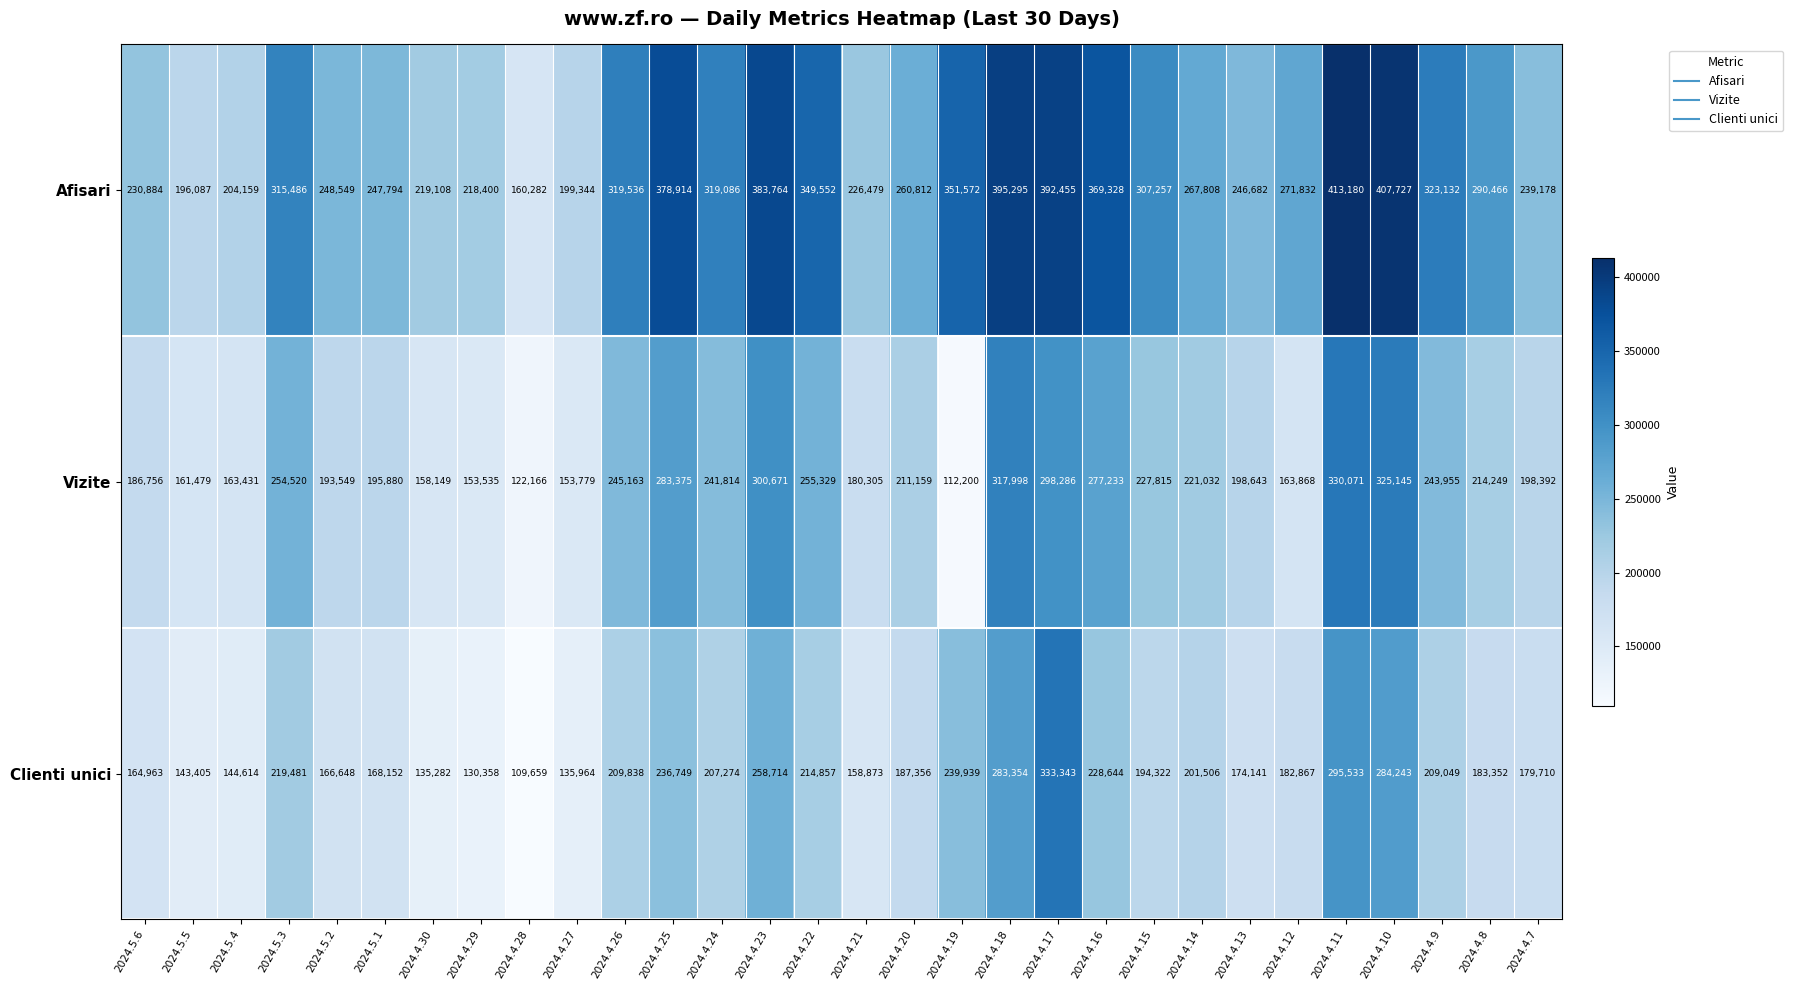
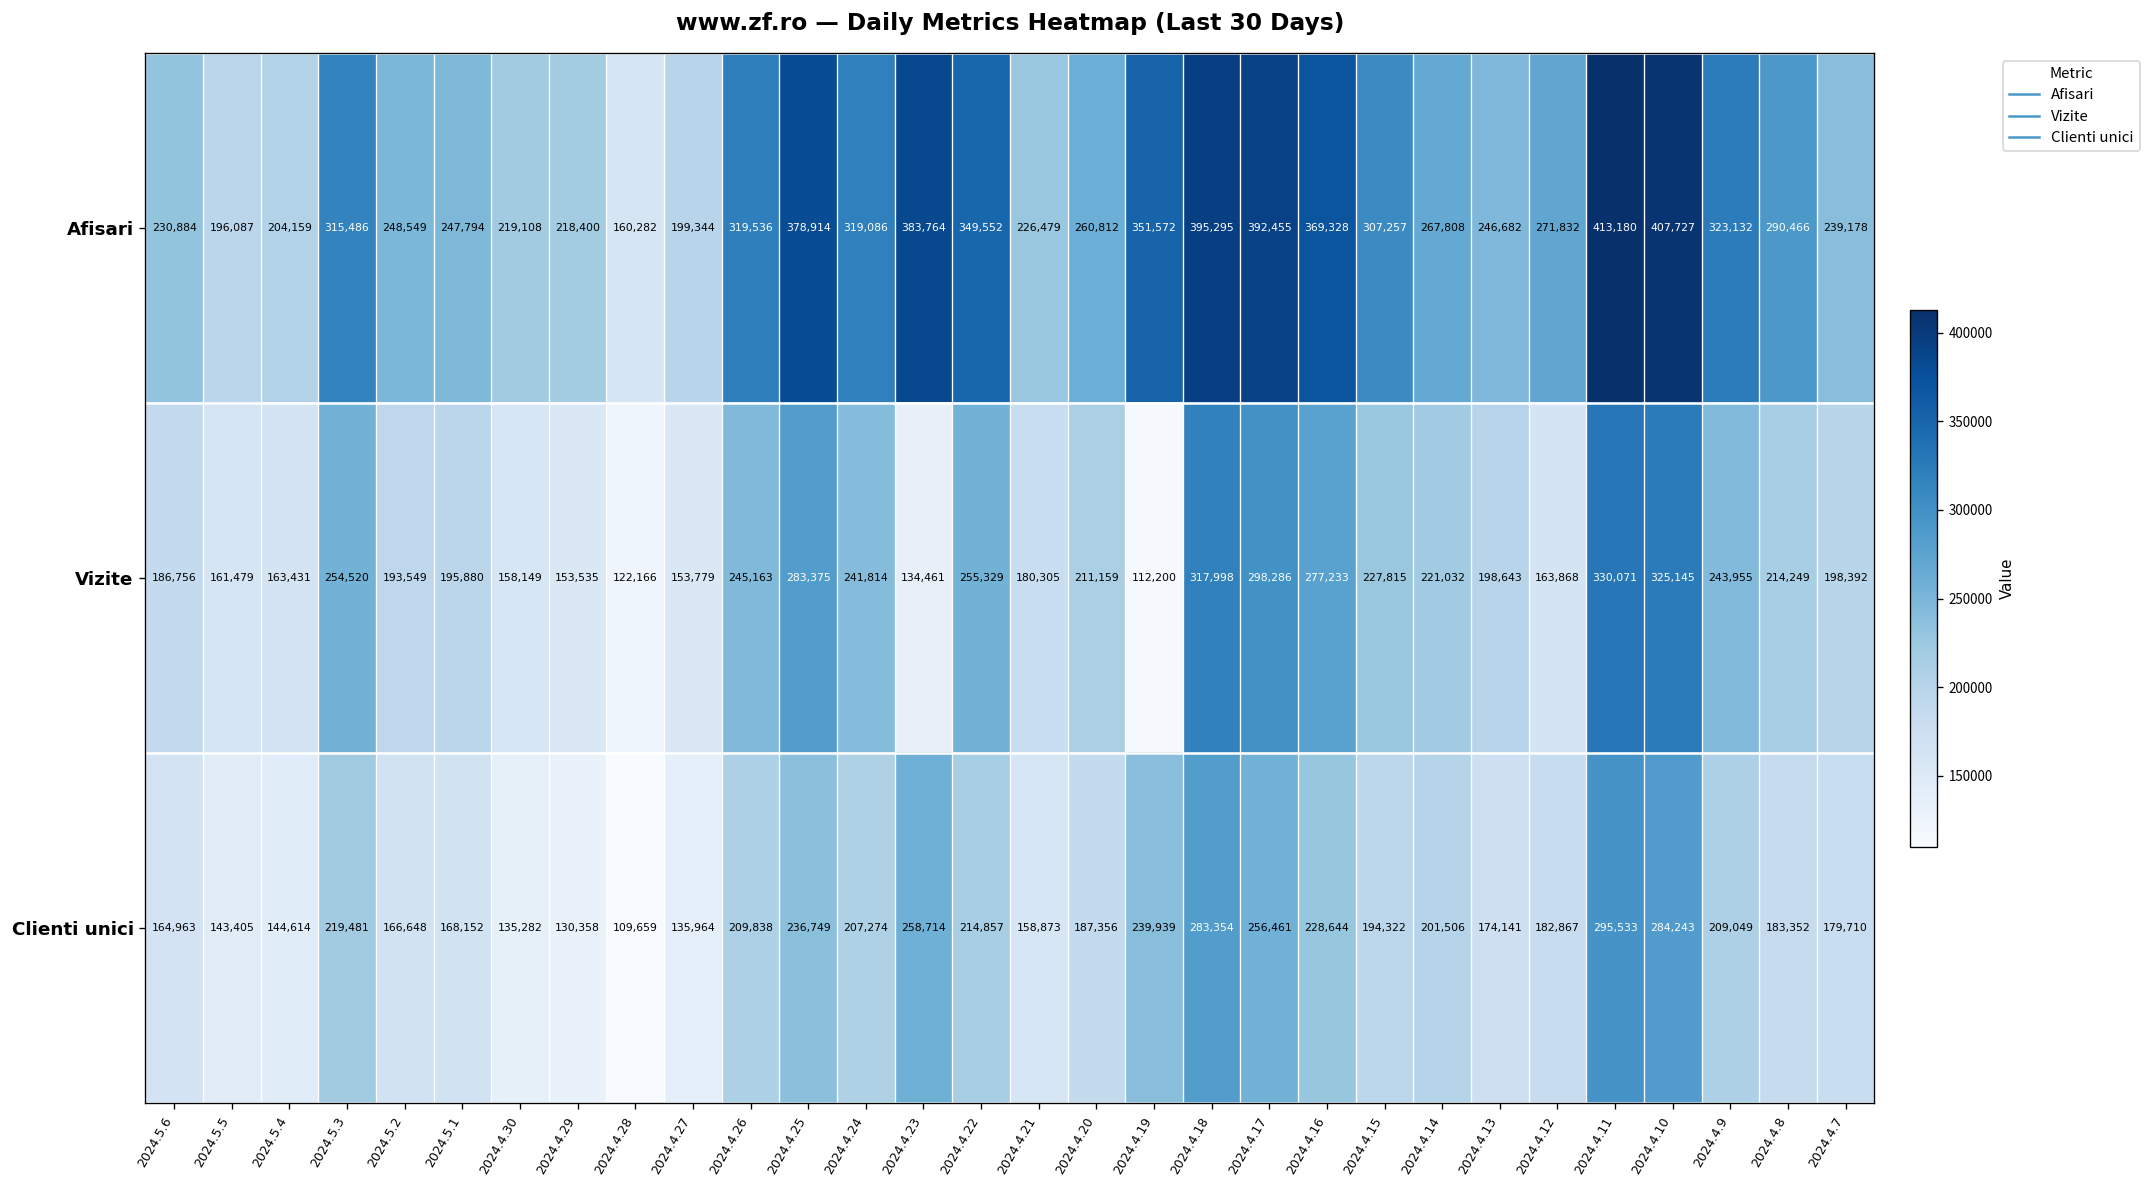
Vizite, 2024.4.23: 300,671 -> 134,461
Clienti unici, 2024.4.17: 333,343 -> 256,461
